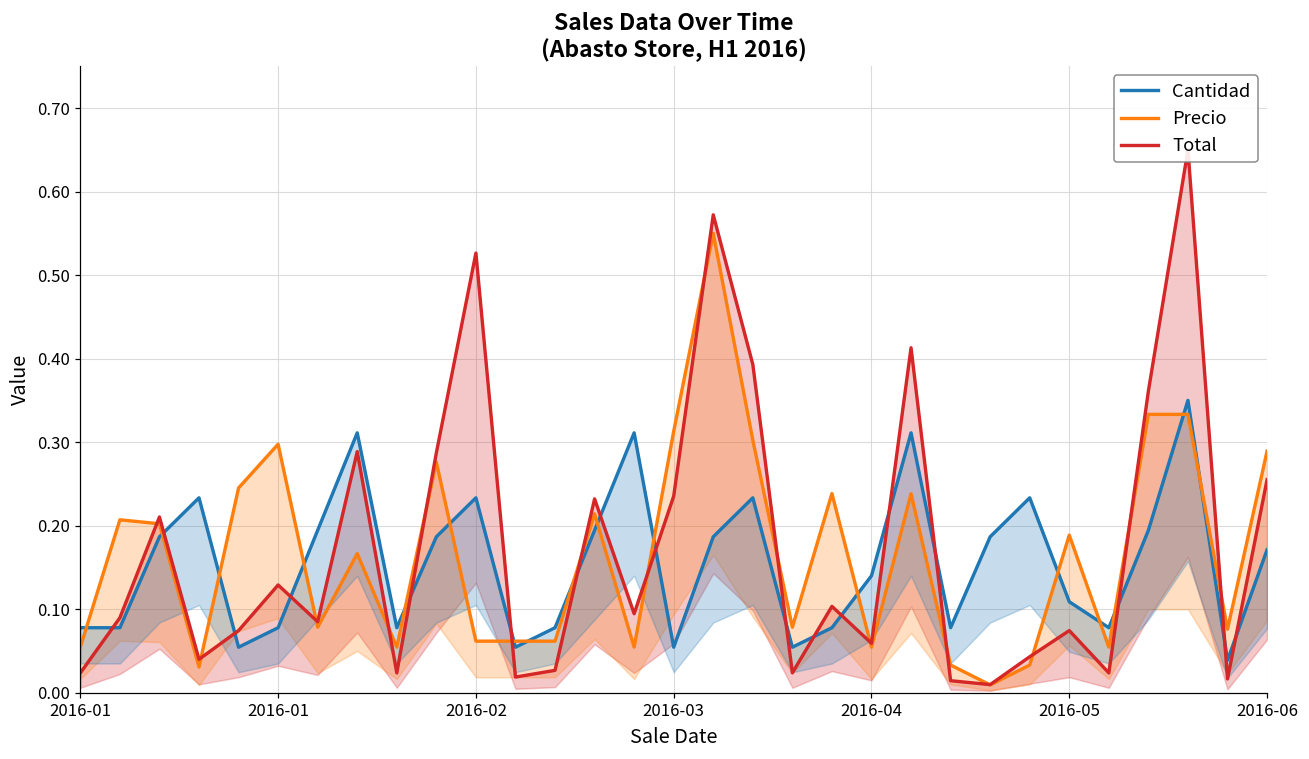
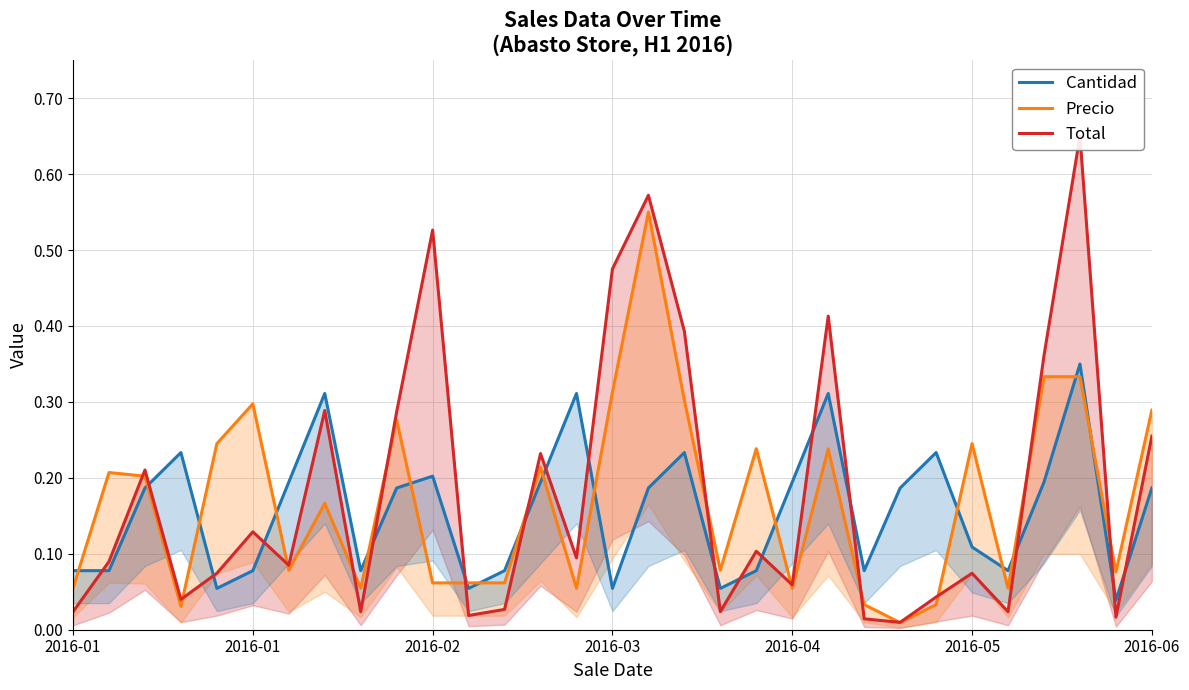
Cantidad, 2016-02: 0.23 -> 0.20
Total, 2016-03: 0.24 -> 0.48
Cantidad, 2016-04: 0.14 -> 0.19
Precio, 2016-05: 0.19 -> 0.25
Cantidad, 2016-06: 0.17 -> 0.19
